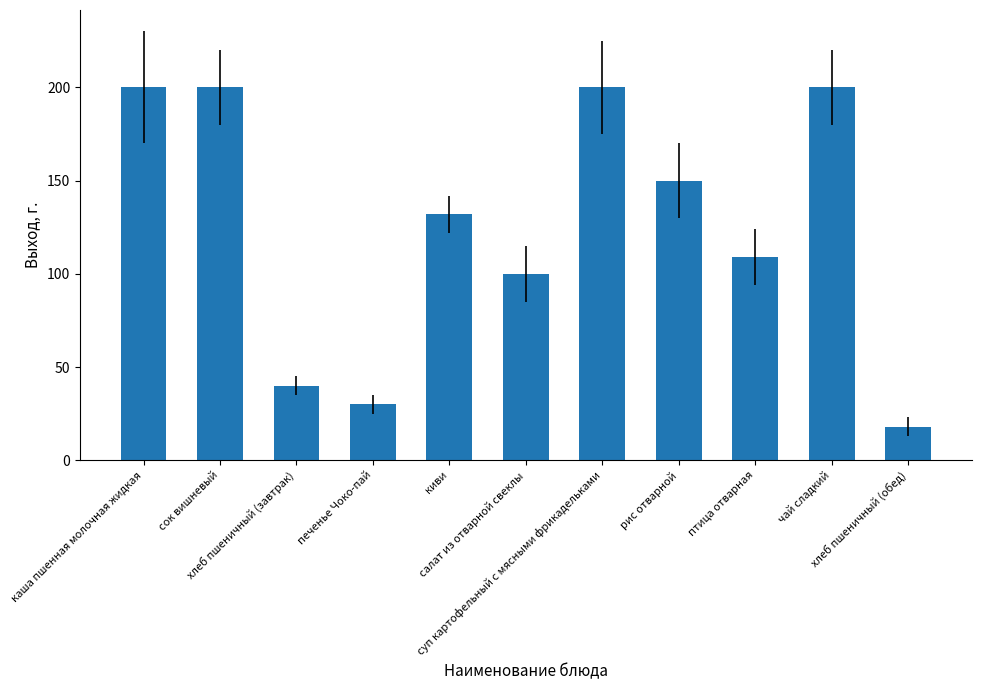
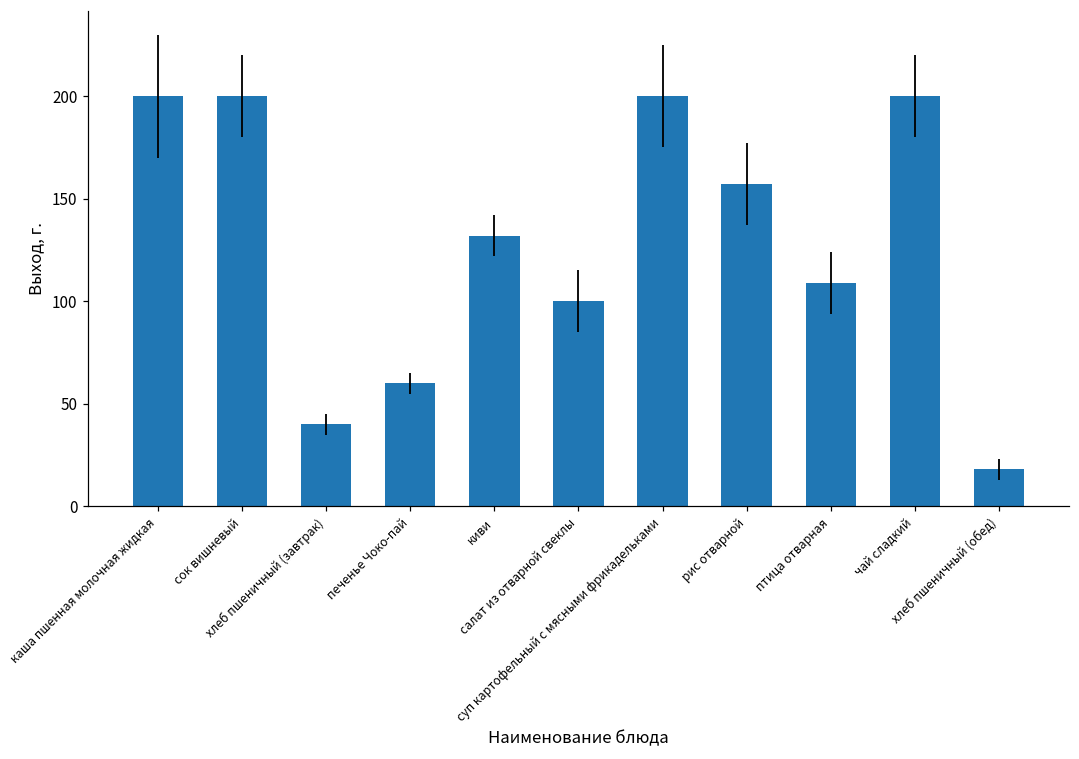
печенье Чоко-пай: 30 -> 60
рис отварной: 150 -> 157
